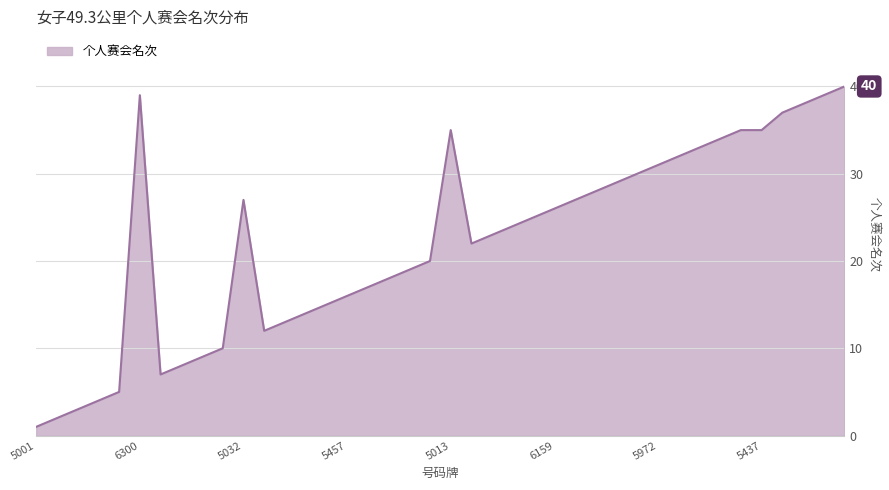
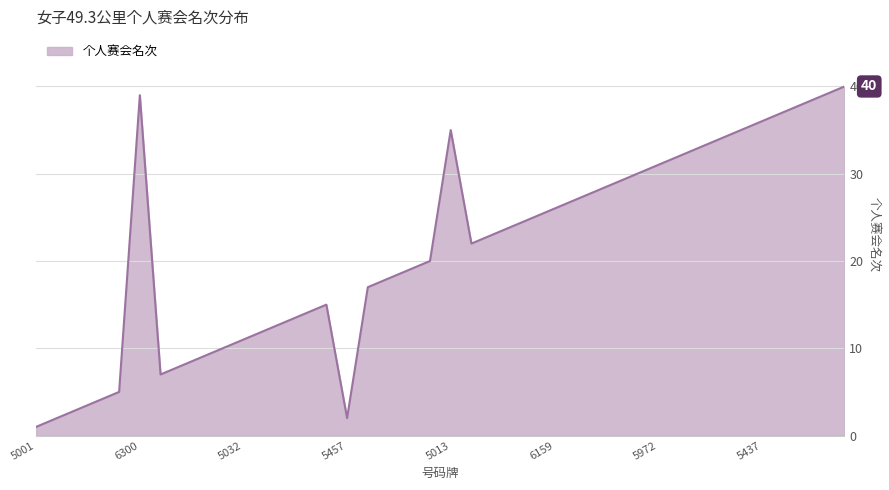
5032: 27 -> 11
5457: 16 -> 2
5437: 35 -> 36
